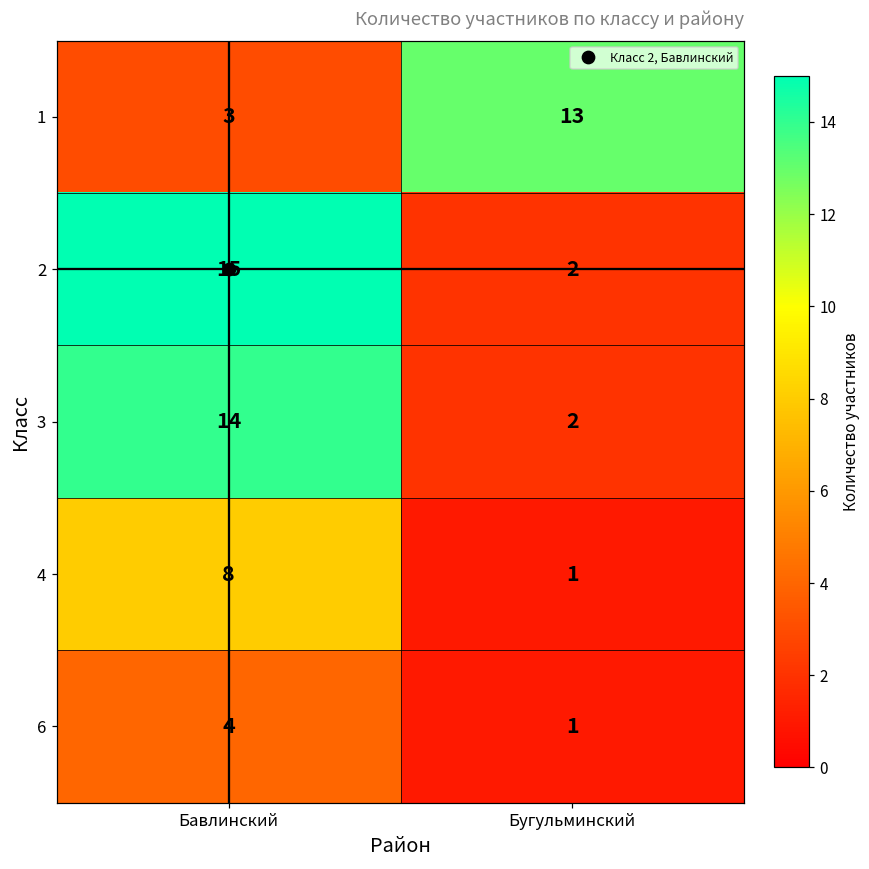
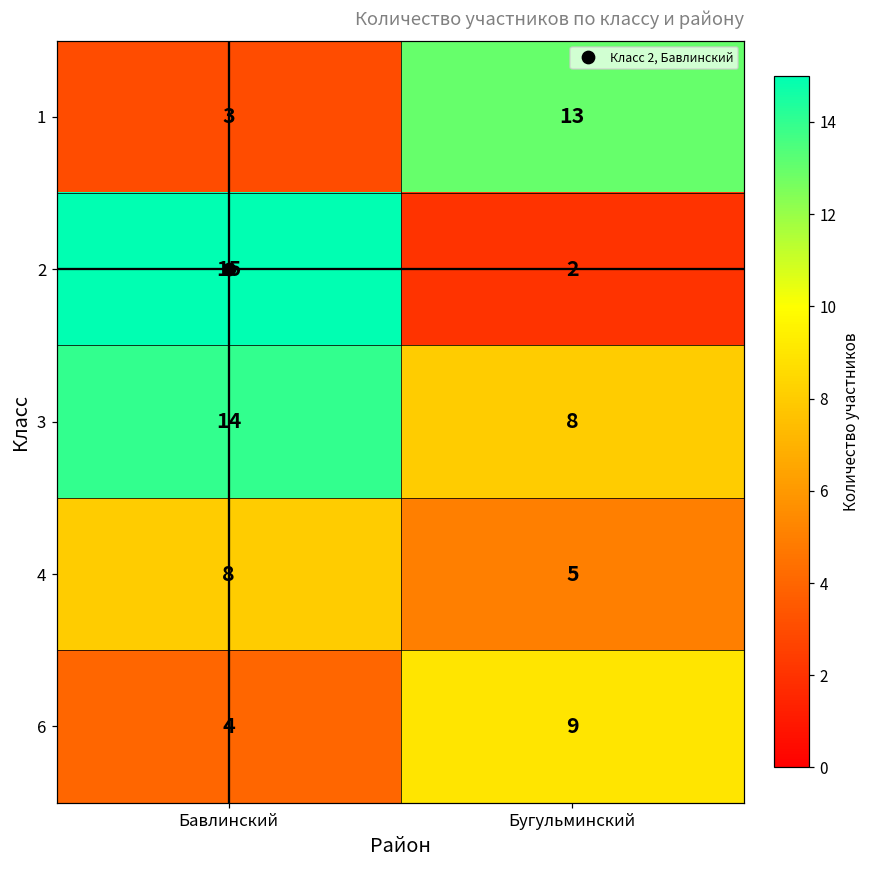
3, Бугульминский: 2 -> 8
4, Бугульминский: 1 -> 5
6, Бугульминский: 1 -> 9
